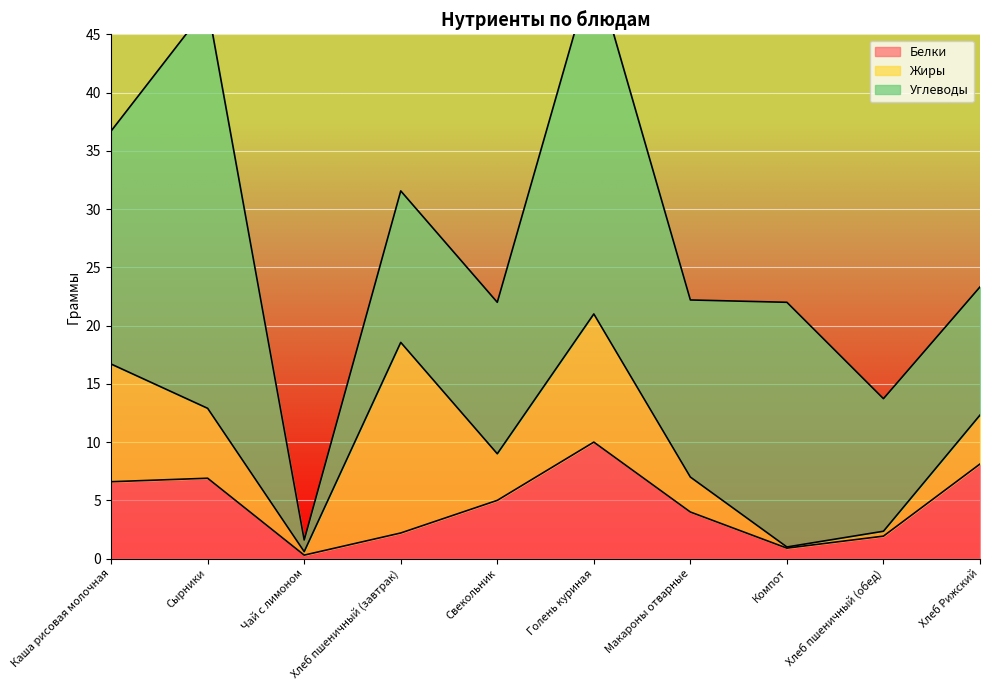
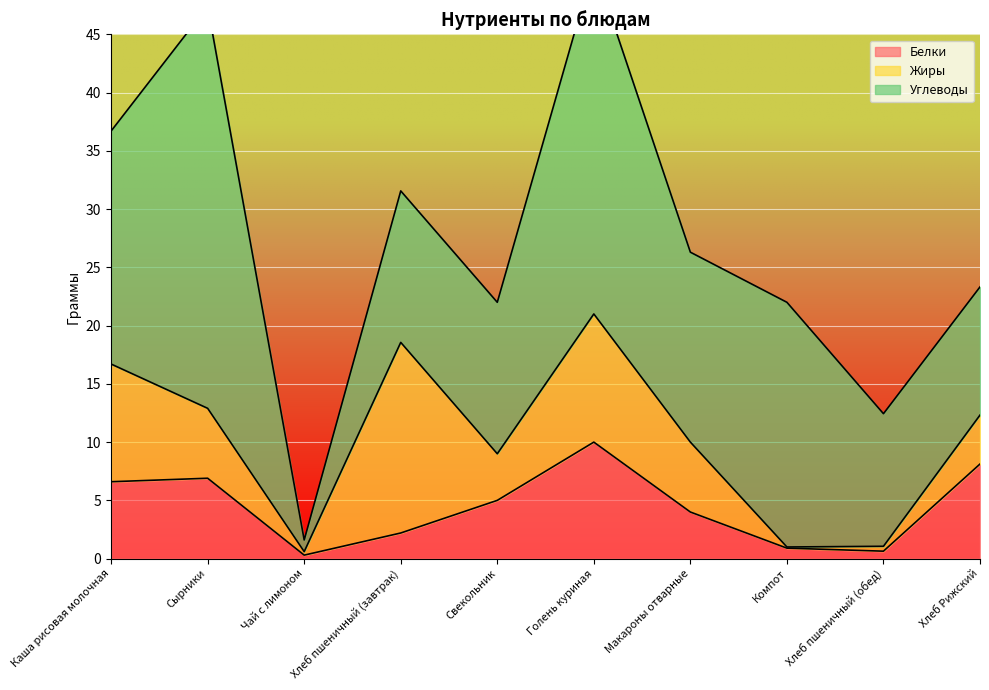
Жиры, Макароны отварные: 3 -> 6
Углеводы, Макароны отварные: 15.2 -> 16.3
Белки, Хлеб пшеничный (обед): 1.9 -> 0.6
